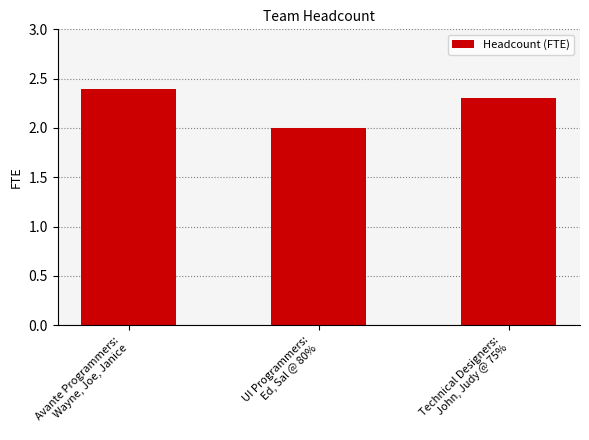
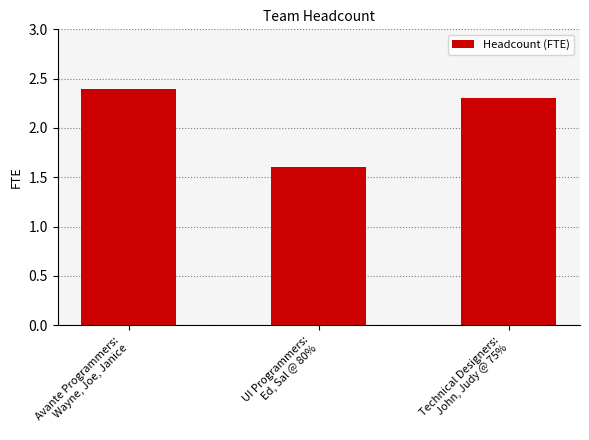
UI Programmers: Ed, Sal @ 80%: 2.0 -> 1.6
